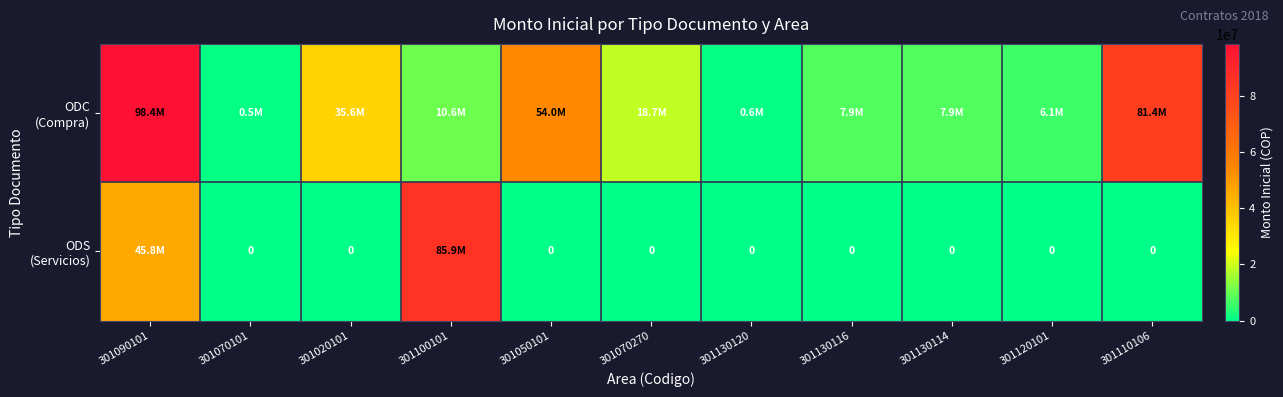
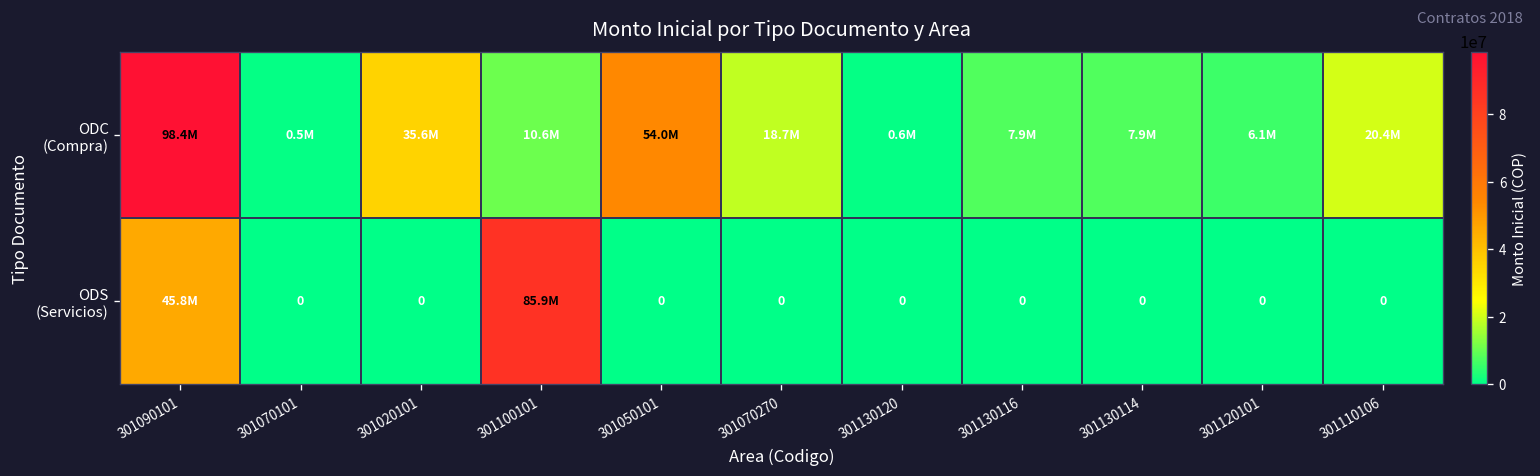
ODC (Compra), 301110106: 81.4M -> 20.4M
